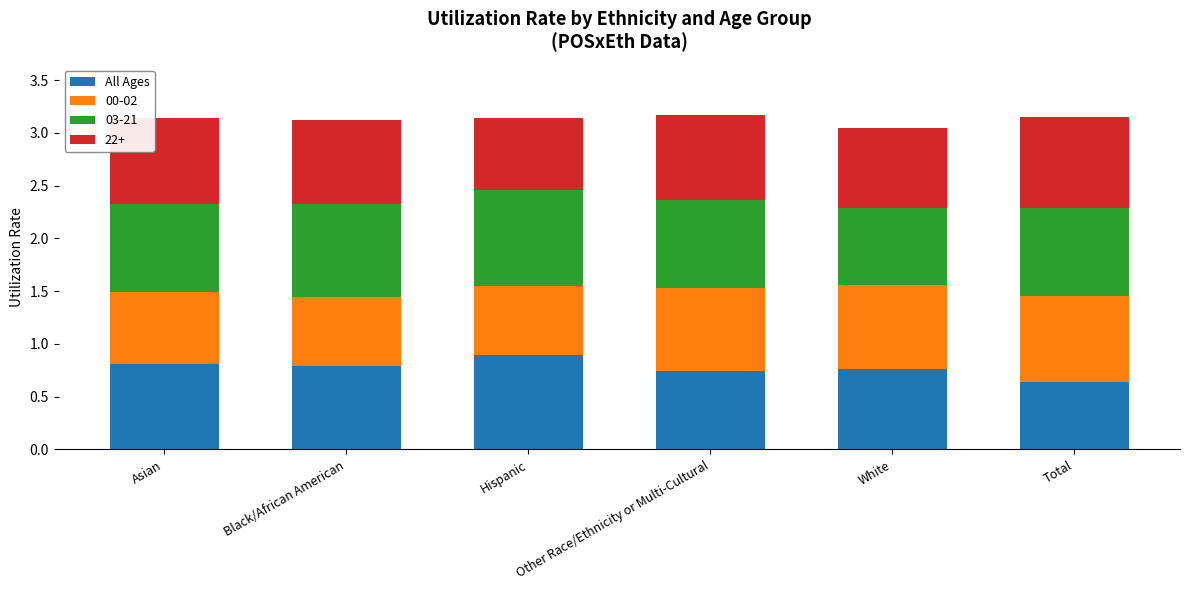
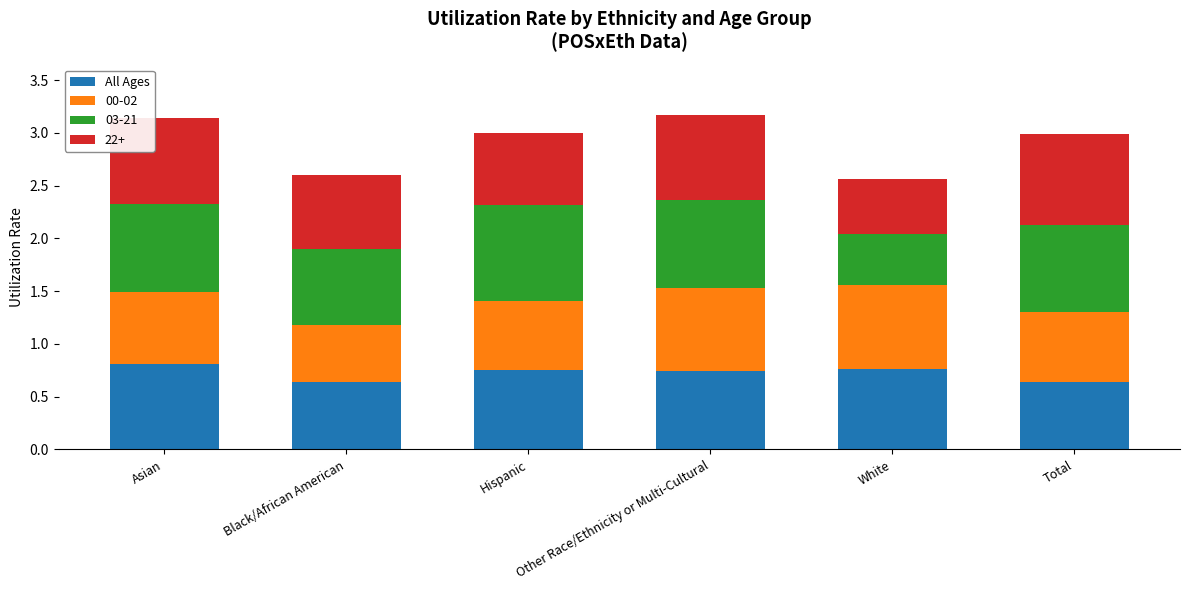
All Ages, Black/African American: 0.79 -> 0.64
00-02, Black/African American: 0.65 -> 0.54
03-21, Black/African American: 0.88 -> 0.72
22+, Black/African American: 0.8 -> 0.7
All Ages, Hispanic: 0.90 -> 0.75
03-21, White: 0.73 -> 0.48
22+, White: 0.77 -> 0.52
00-02, Total: 0.82 -> 0.67
